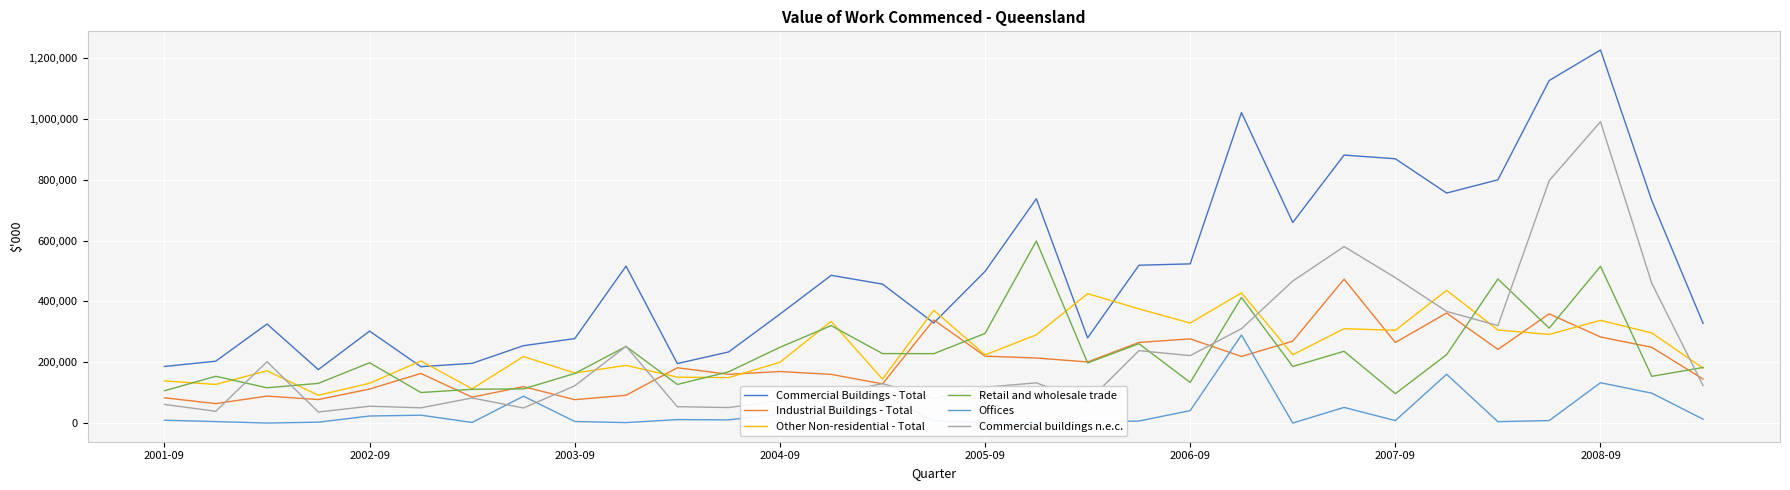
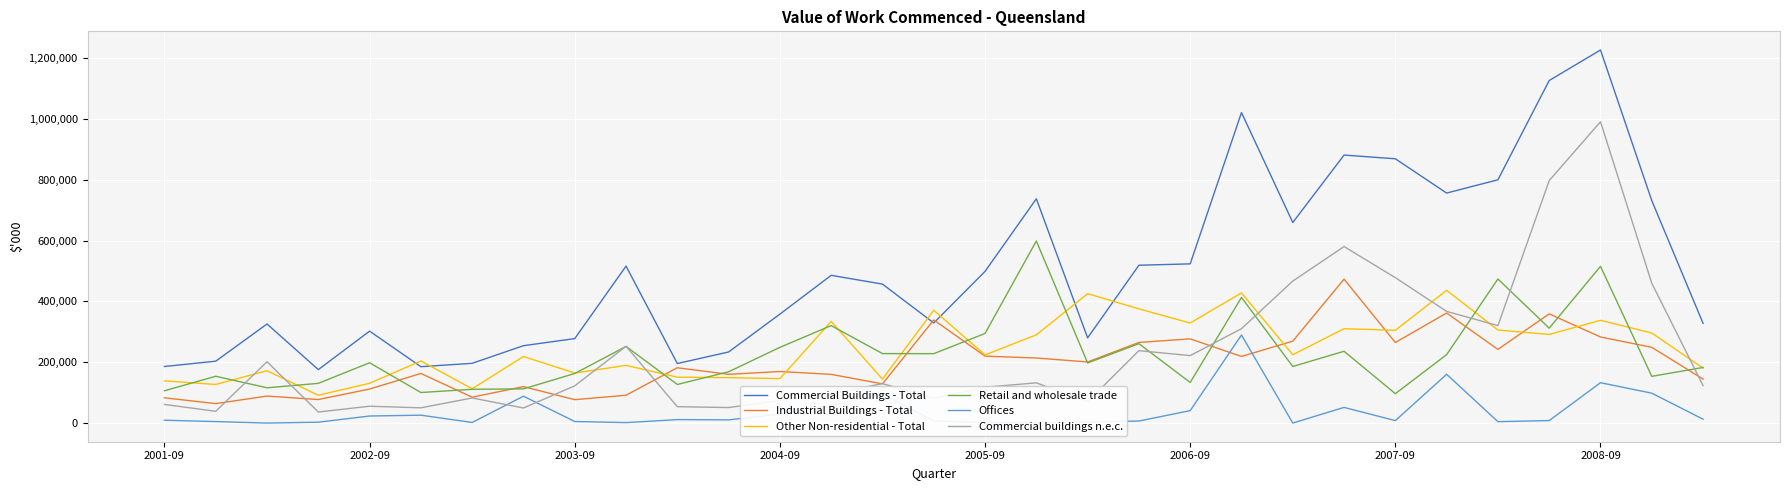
Other Non-residential - Total, 2004-09: 200,000 -> 150,000
